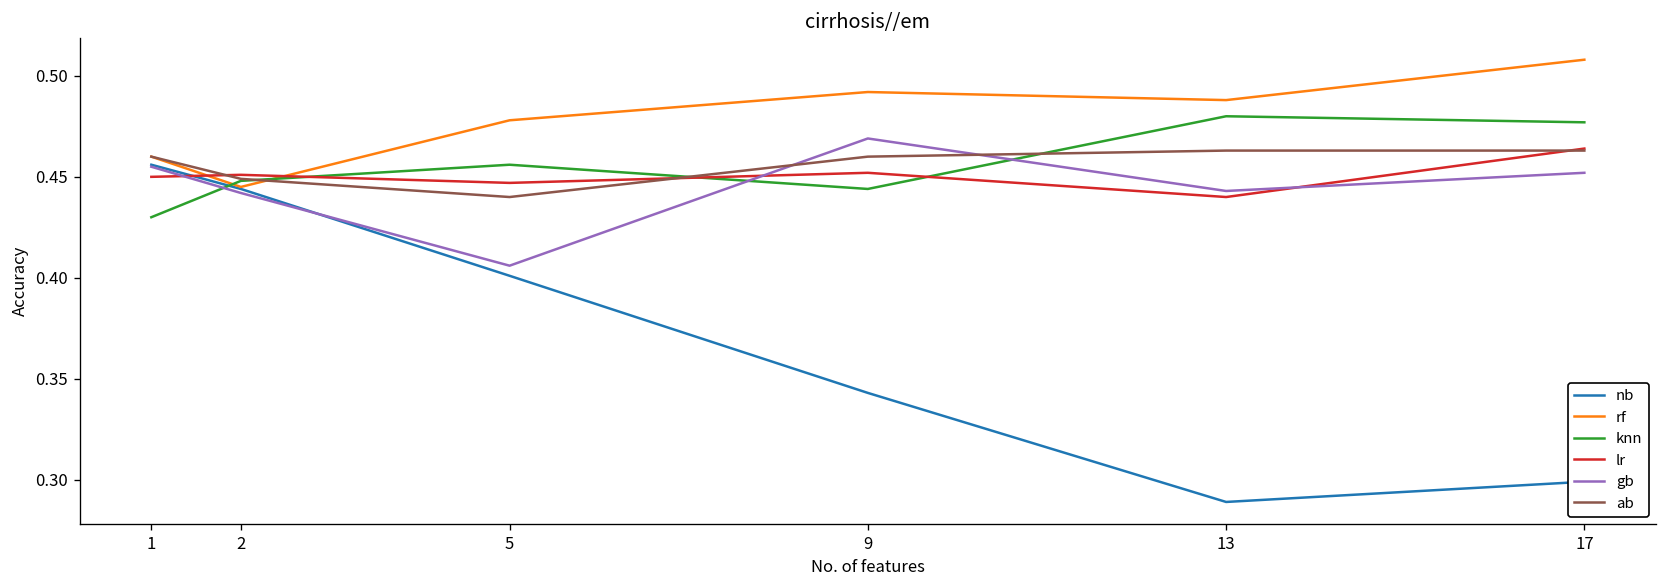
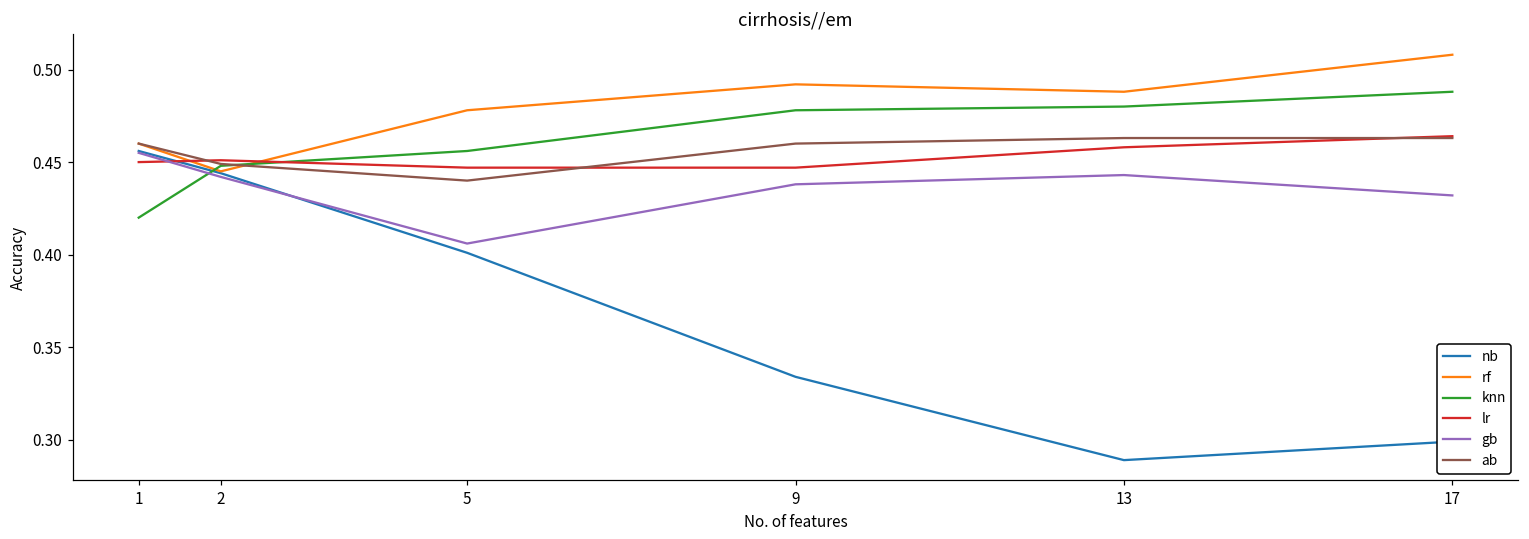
knn, 1: 0.43 -> 0.42
nb, 9: 0.343 -> 0.334
knn, 9: 0.444 -> 0.478
lr, 9: 0.452 -> 0.447
gb, 9: 0.469 -> 0.438
lr, 13: 0.440 -> 0.458
knn, 17: 0.477 -> 0.488
gb, 17: 0.452 -> 0.432
